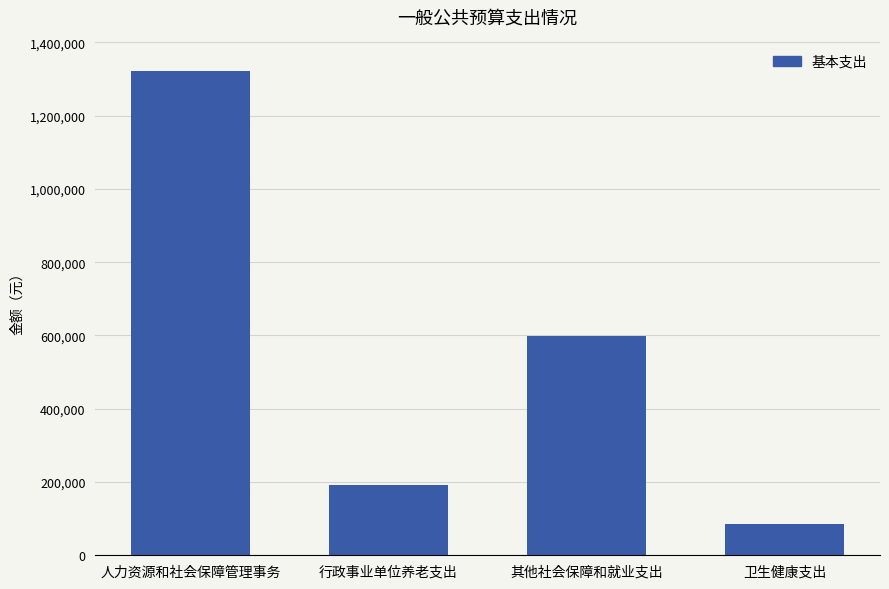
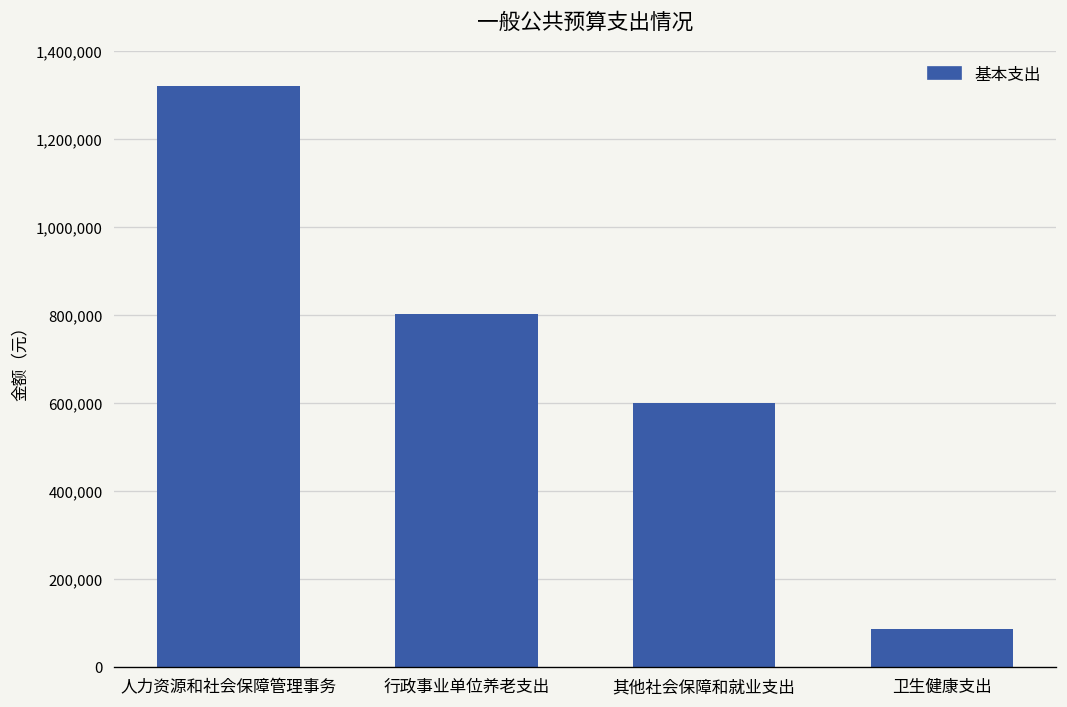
行政事业单位养老支出: 190,000 -> 800,000
